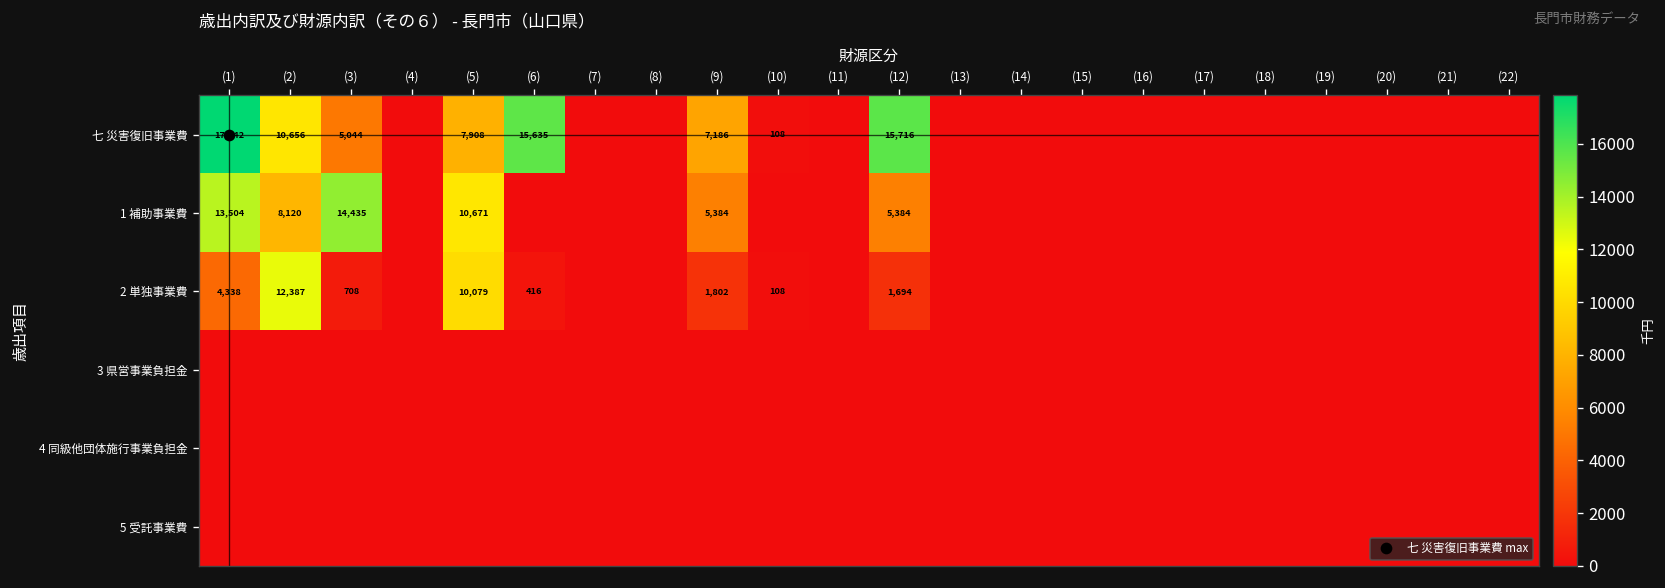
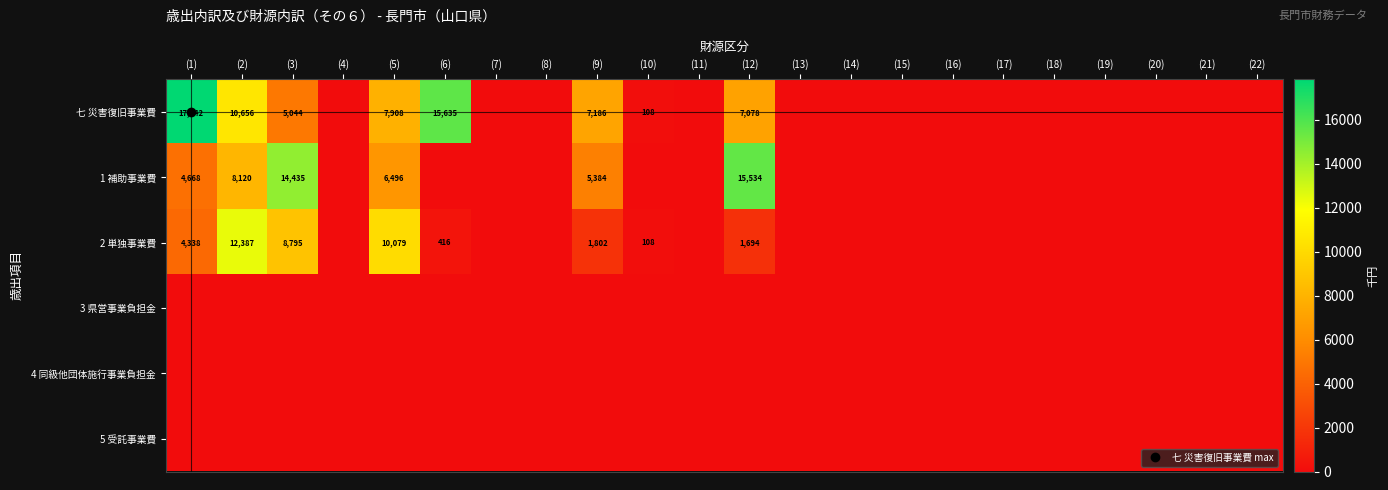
七 災害復旧事業費, (12): 15,716 -> 7,078
1 補助事業費, (1): 13,504 -> 4,668
1 補助事業費, (5): 10,671 -> 6,496
1 補助事業費, (12): 5,384 -> 15,534
2 単独事業費, (3): 708 -> 8,795
